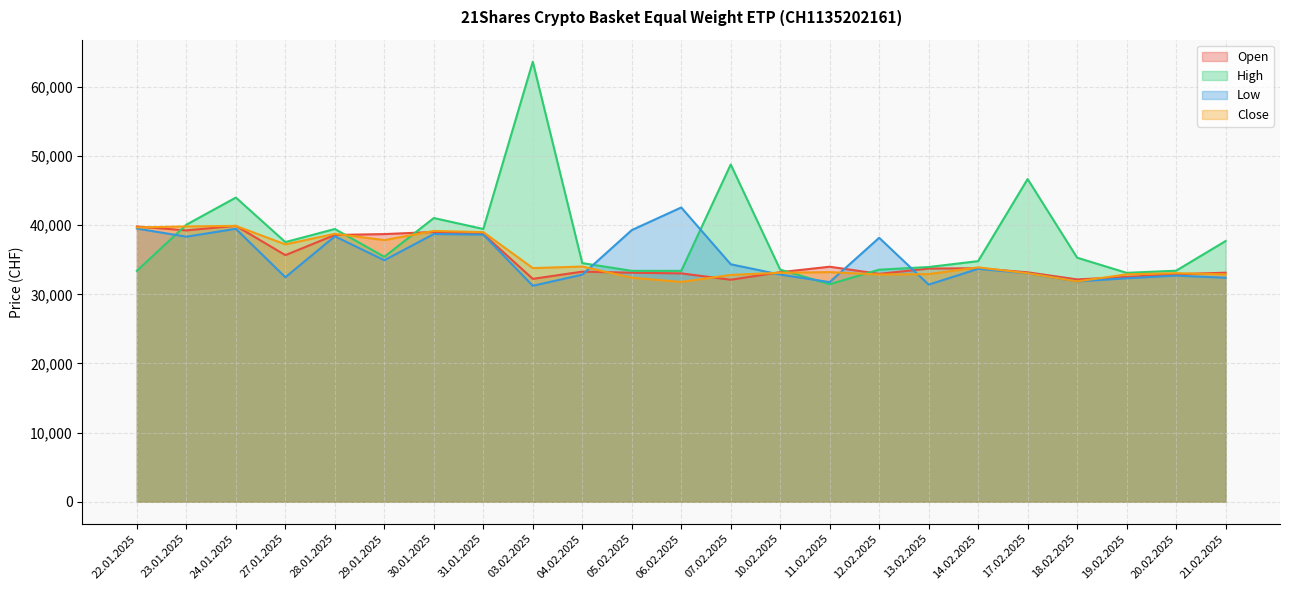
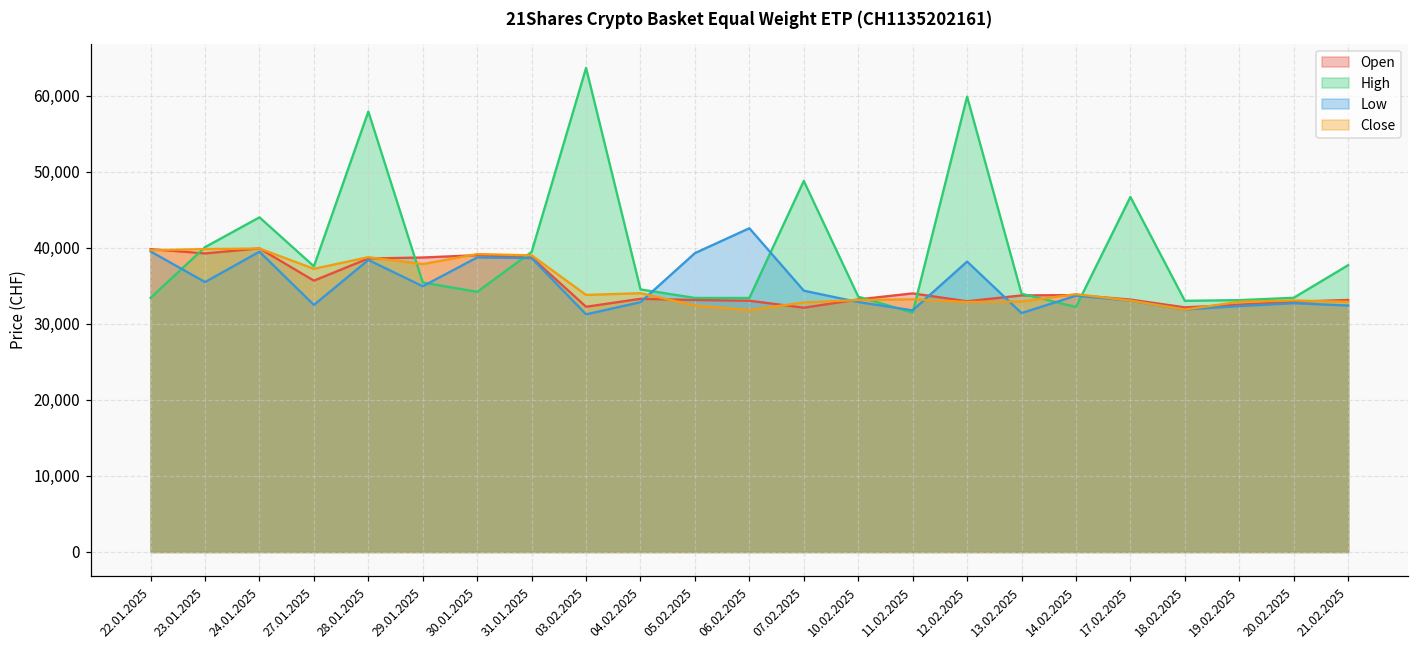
Low, 23.01.2025: 38,000 -> 35,000
High, 28.01.2025: 39,000 -> 58,000
High, 30.01.2025: 41,000 -> 34,000
High, 12.02.2025: 34,000 -> 60,000
High, 14.02.2025: 35,000 -> 32,000
High, 18.02.2025: 35,000 -> 33,000
